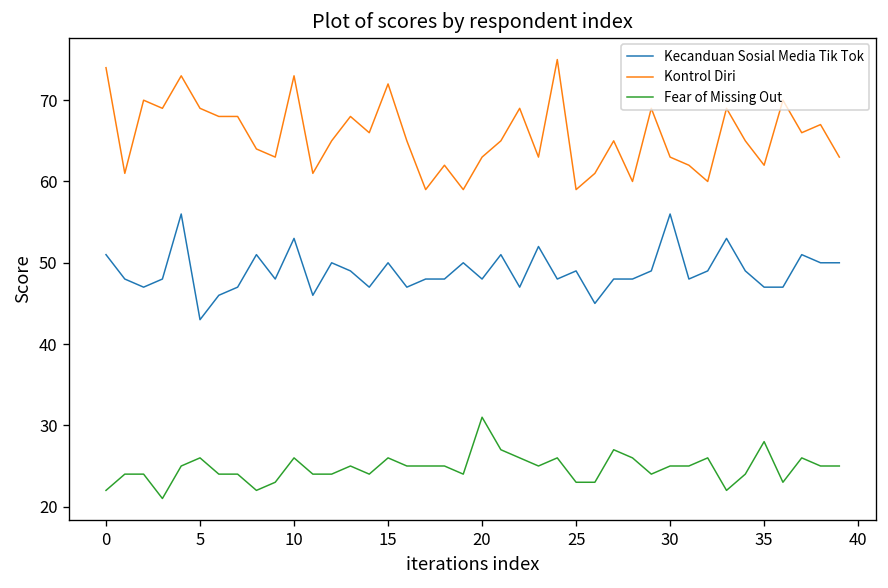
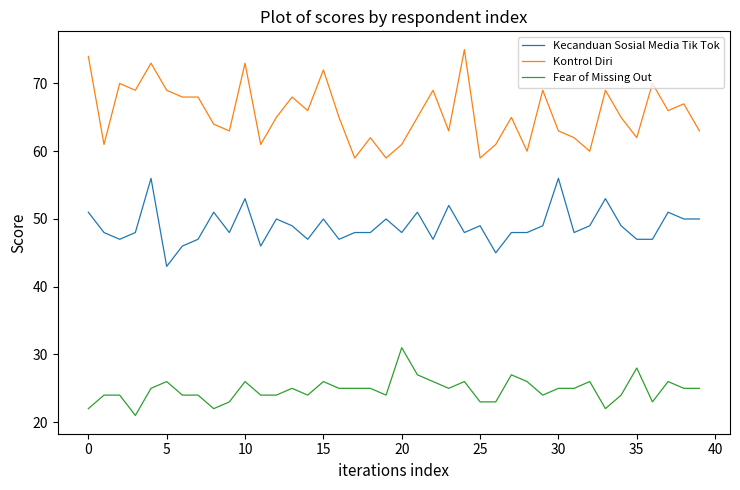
Kontrol Diri, 20: 63 -> 61
